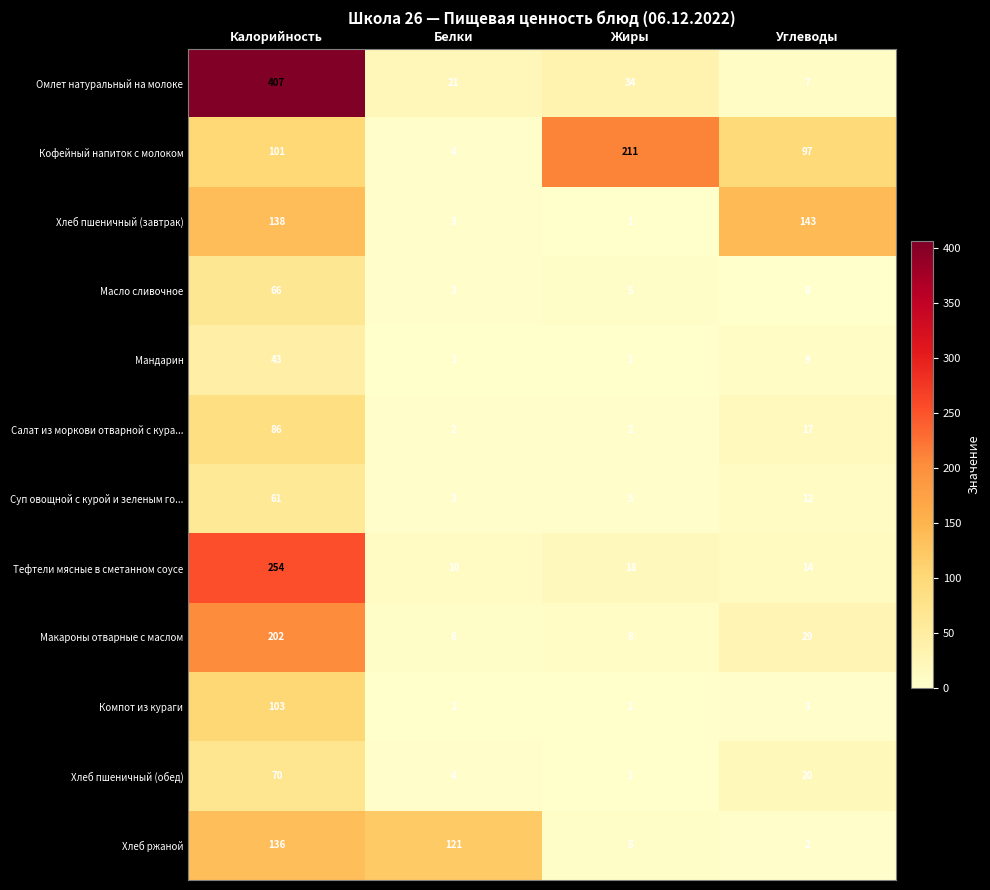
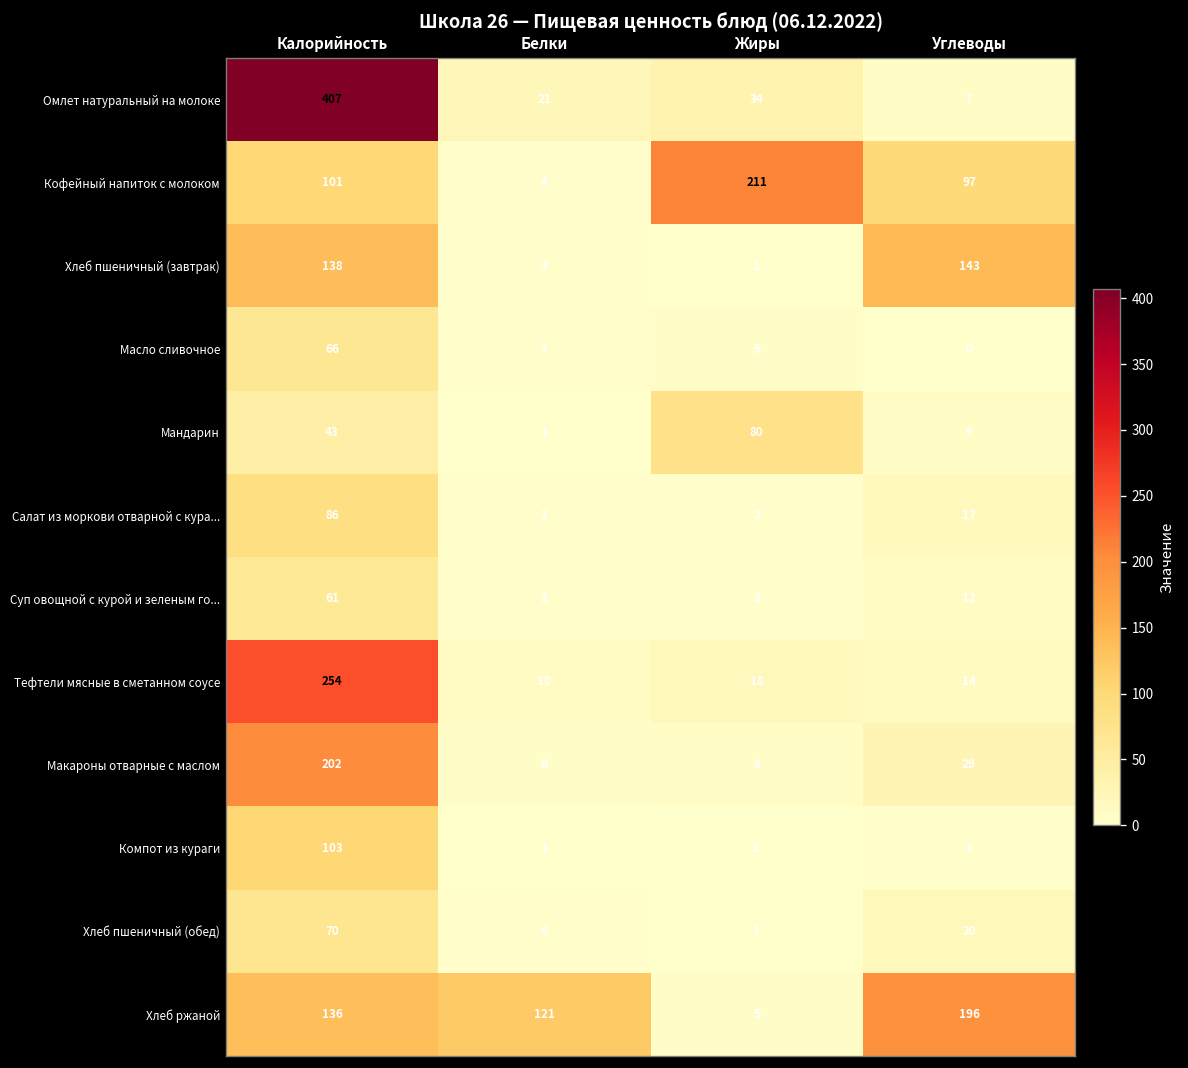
Мандарин, Жиры: 1 -> 80
Хлеб ржаной, Углеводы: 2 -> 196
